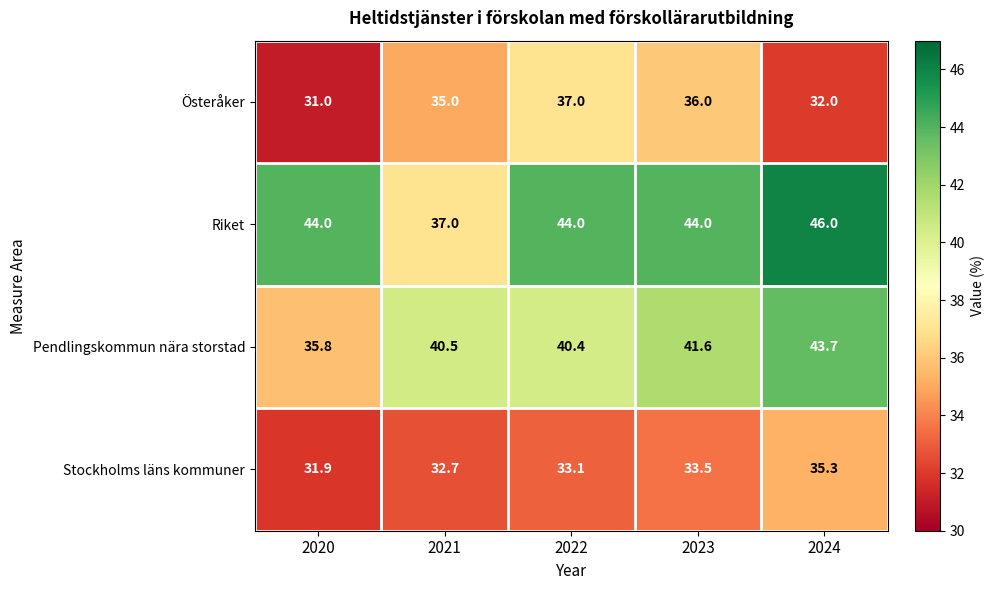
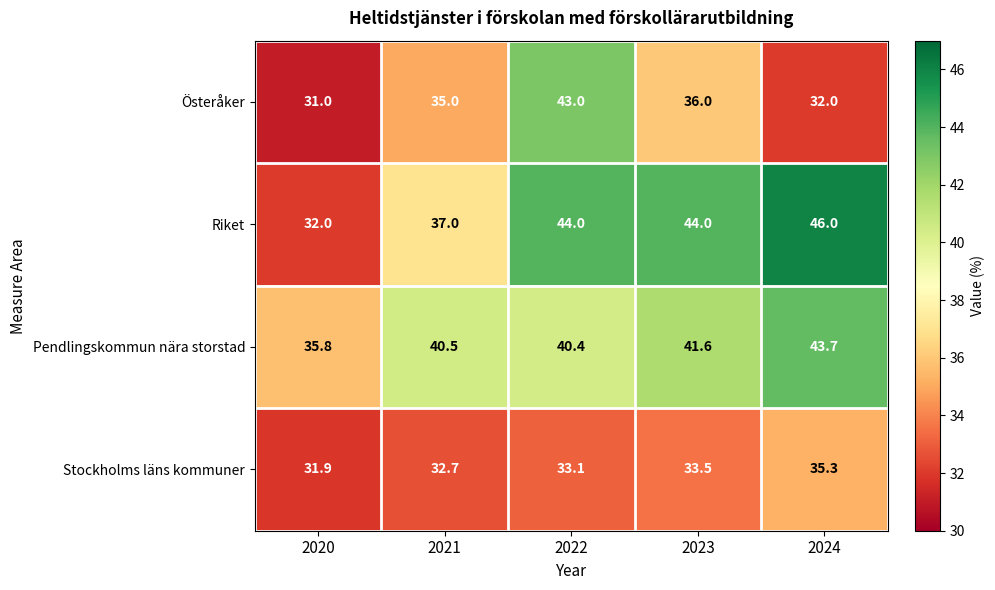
Österåker, 2022: 37.0 -> 43.0
Riket, 2020: 44.0 -> 32.0
